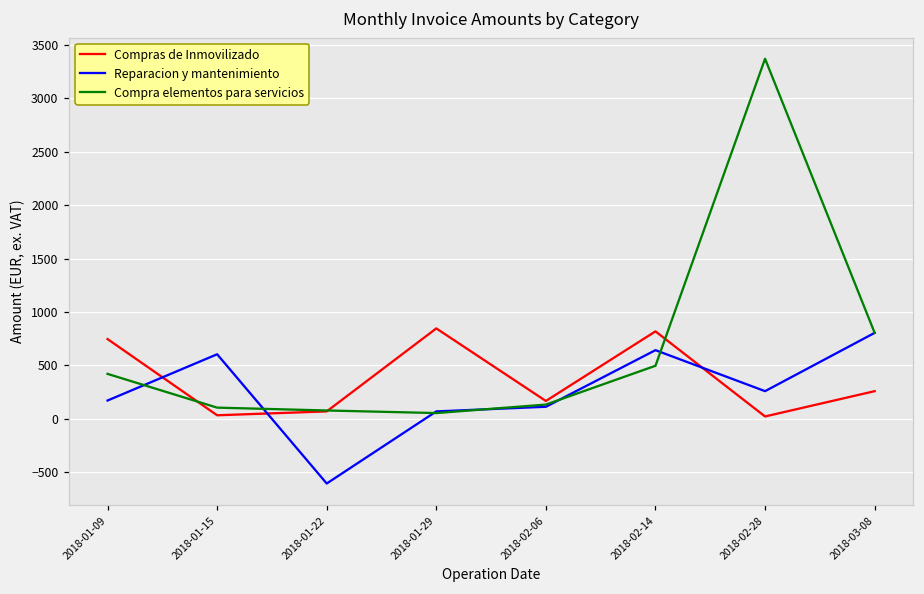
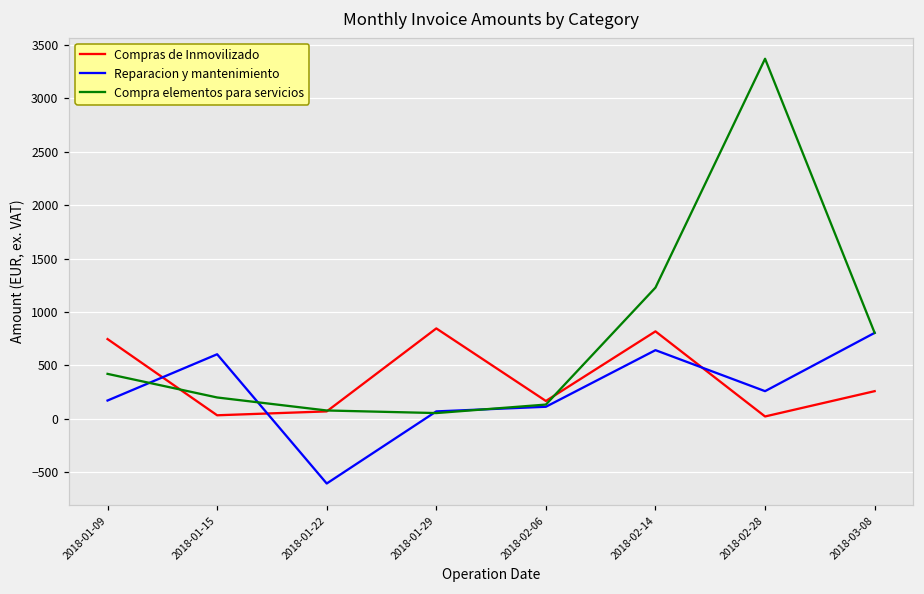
Compra elementos para servicios, 2018-01-15: 100 -> 200
Compra elementos para servicios, 2018-02-14: 500 -> 1200
